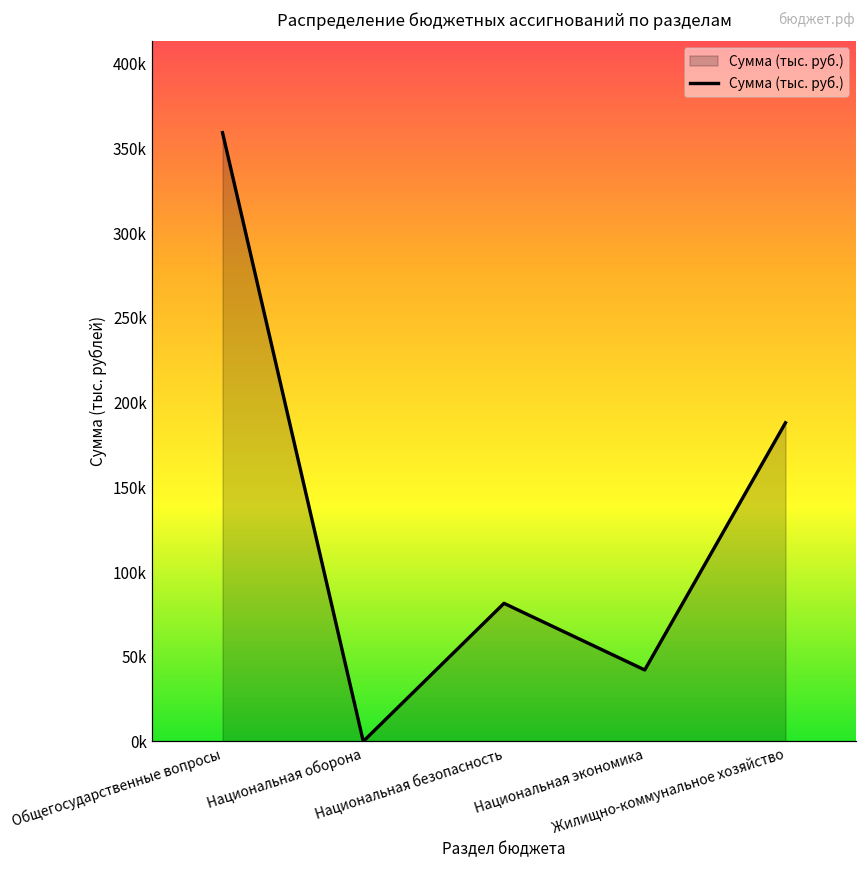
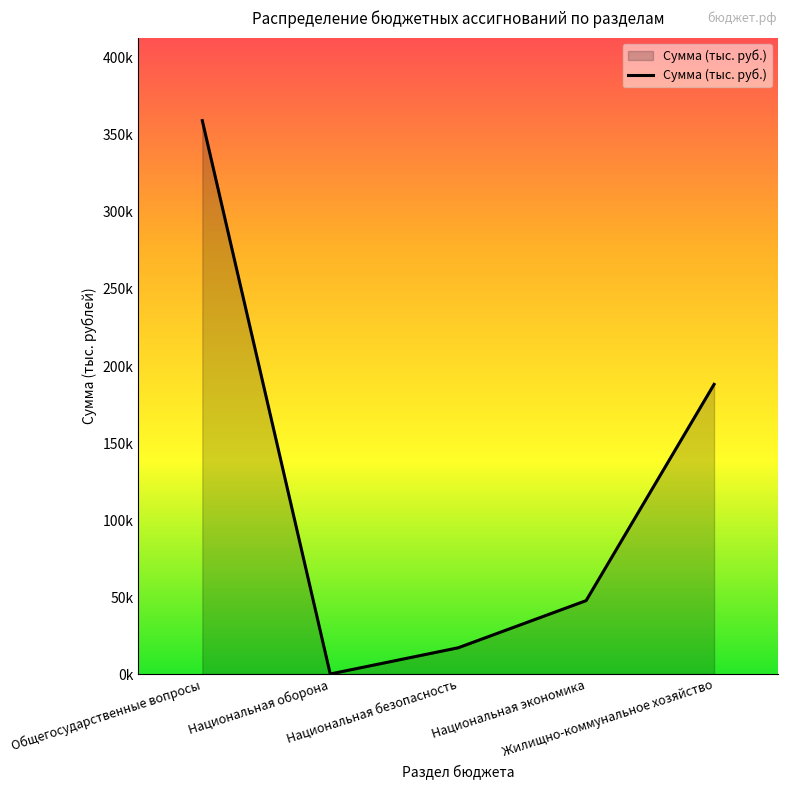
Национальная безопасность: 82000 -> 17000
Национальная экономика: 42000 -> 48000
